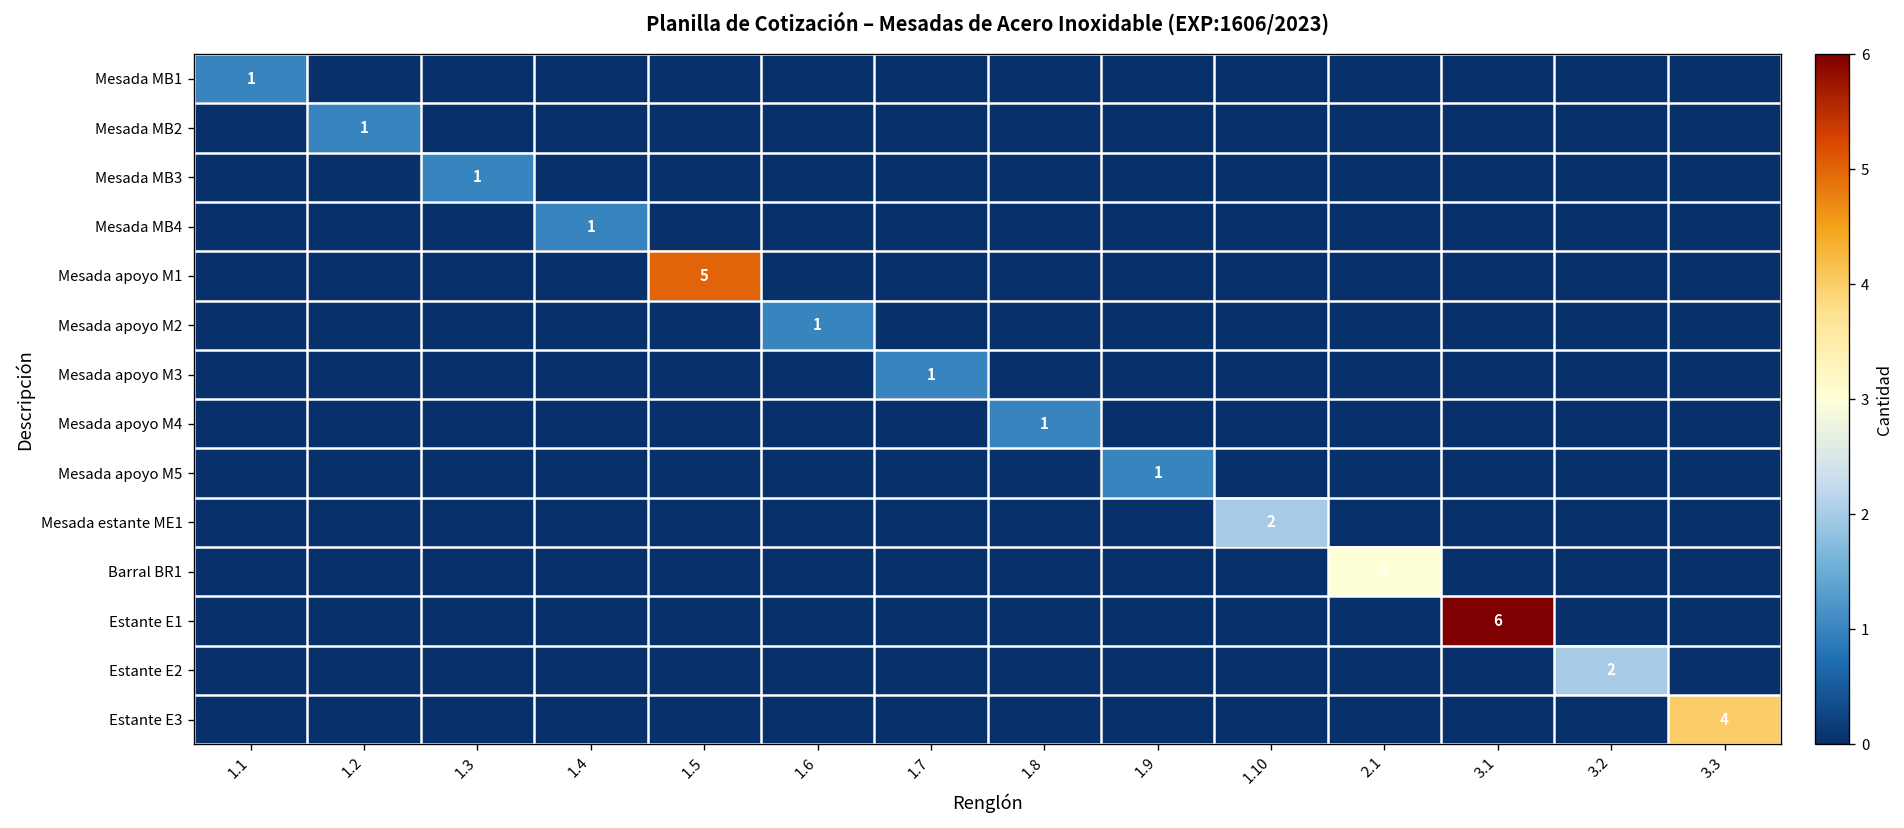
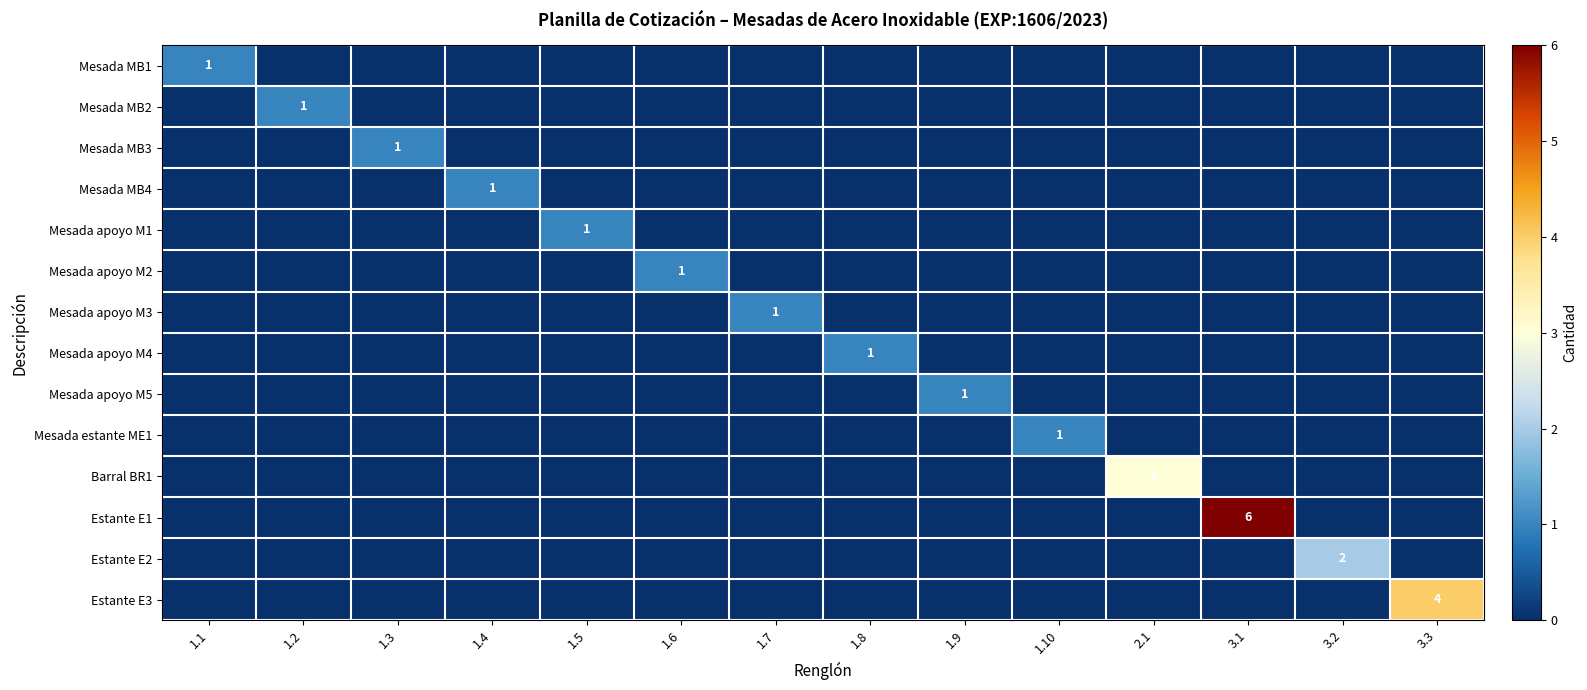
Mesada apoyo M1, 1.5: 5 -> 1
Mesada estante ME1, 1.10: 2 -> 1
